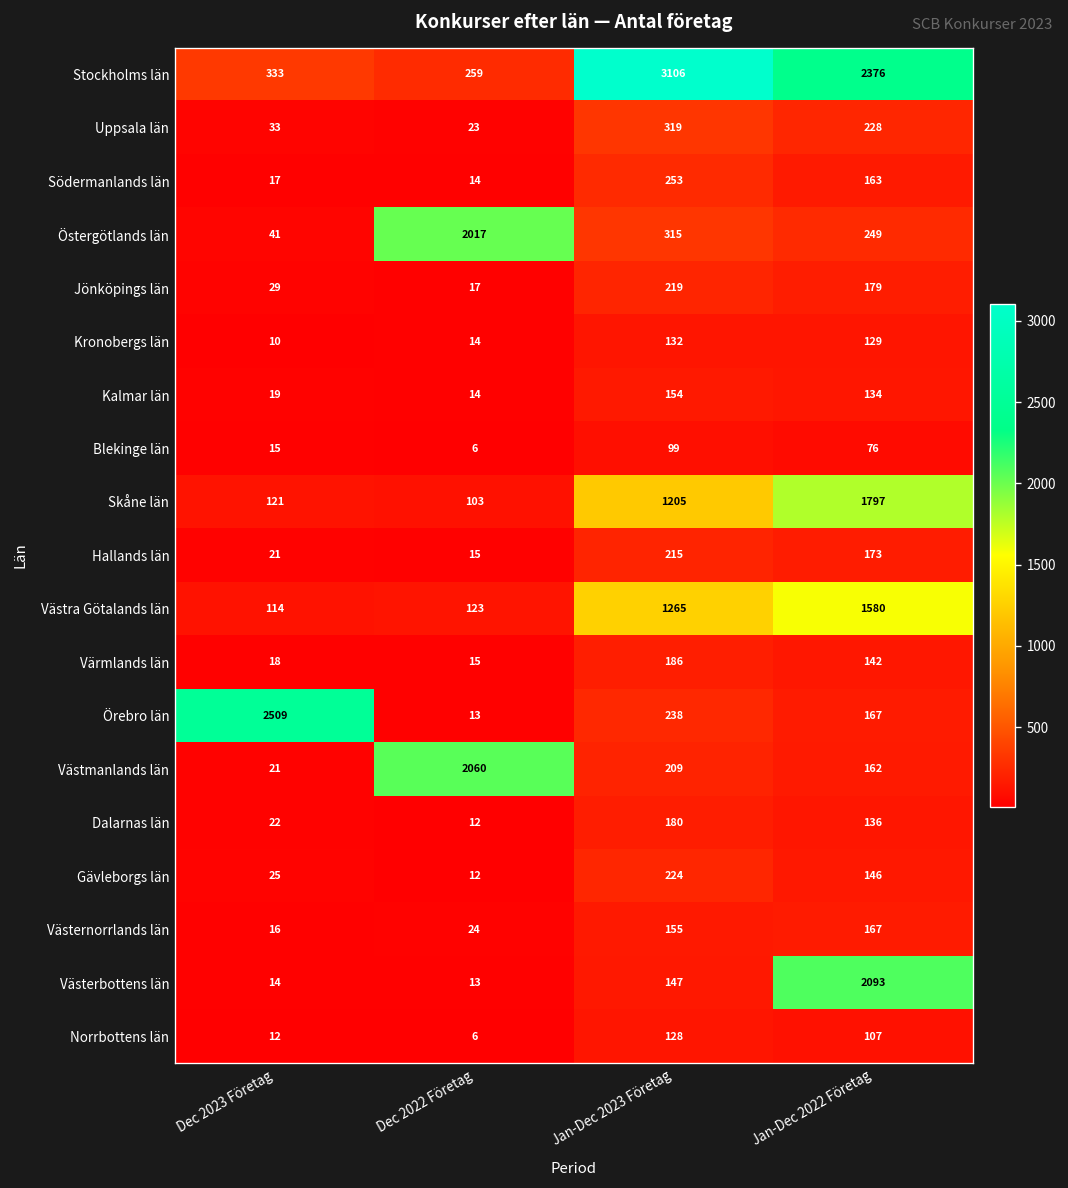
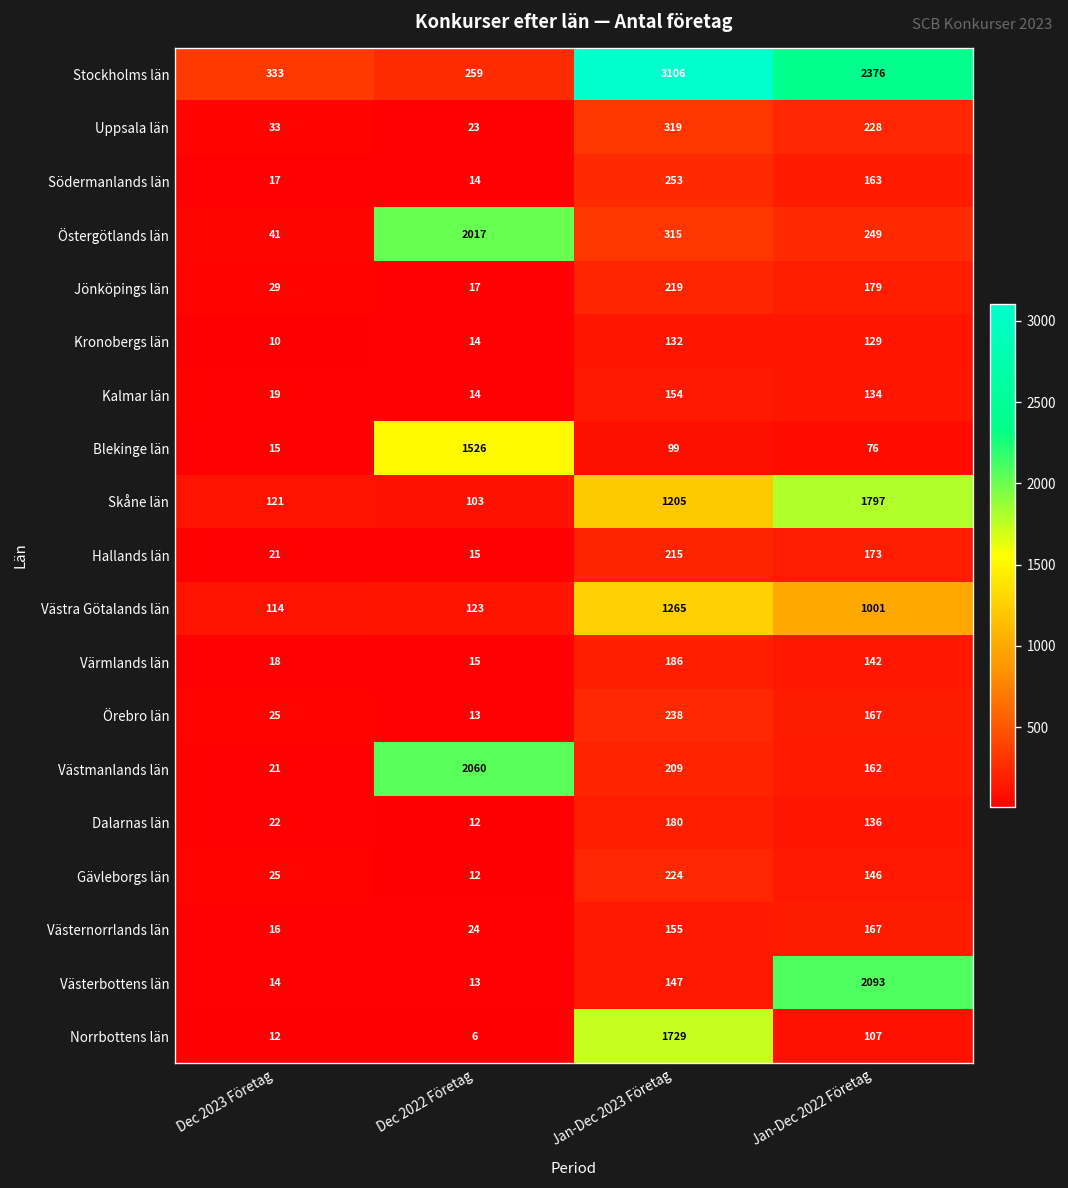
Blekinge län, Dec 2022 Företag: 6 -> 1526
Västra Götalands län, Jan-Dec 2022 Företag: 1580 -> 1001
Örebro län, Dec 2023 Företag: 2509 -> 25
Norrbottens län, Jan-Dec 2023 Företag: 128 -> 1729
